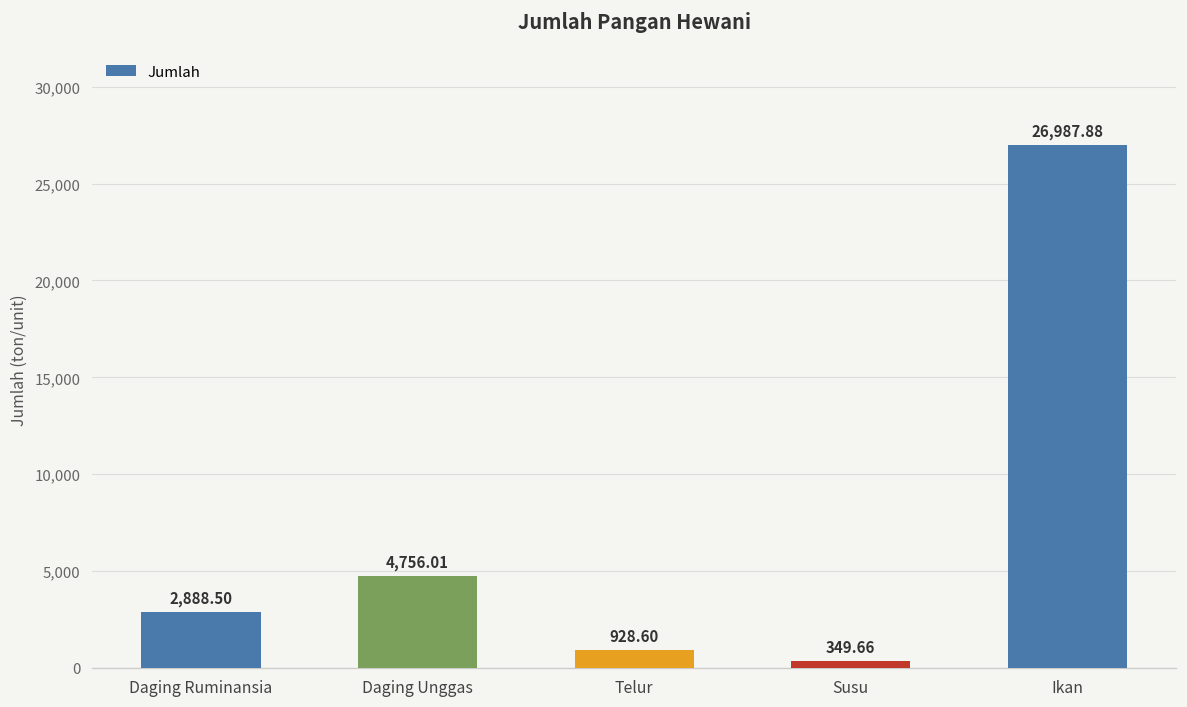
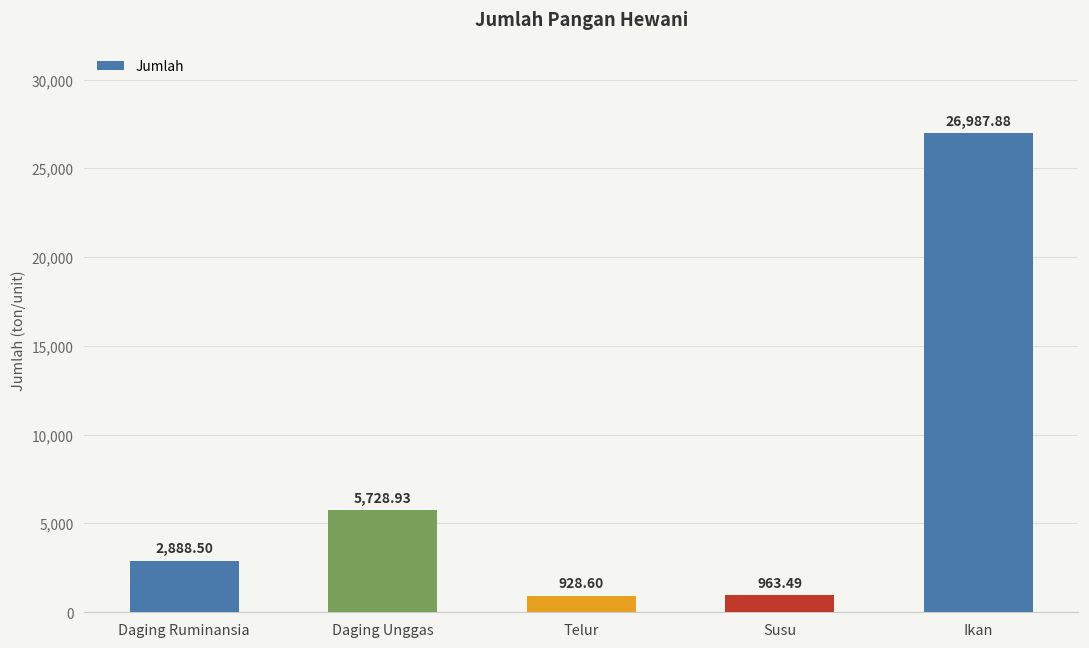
Daging Unggas: 4,756.01 -> 5,728.93
Susu: 349.66 -> 963.49
